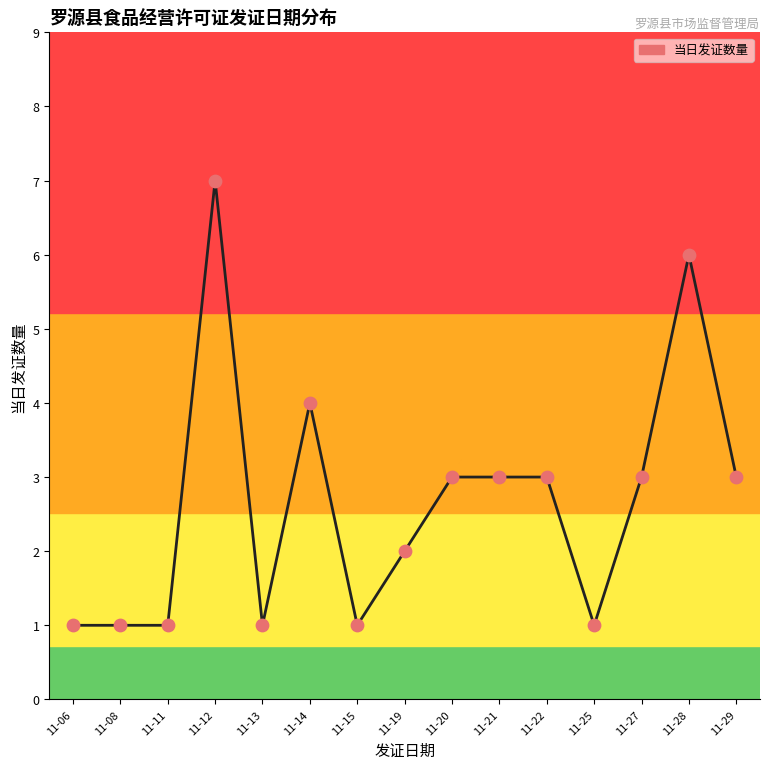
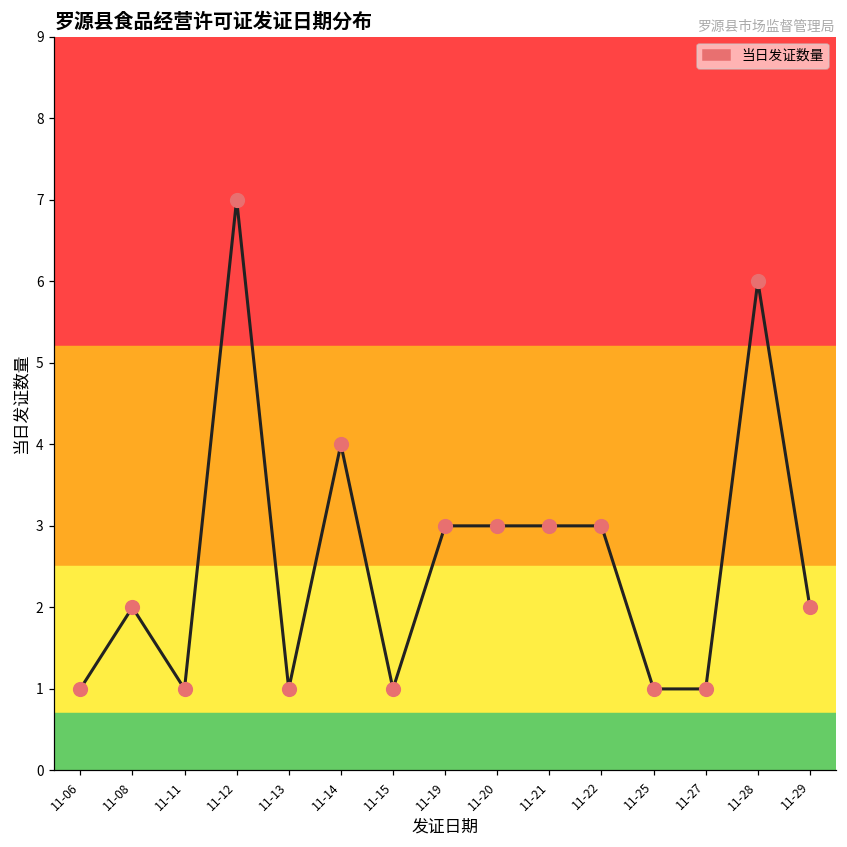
11-08: 1 -> 2
11-19: 2 -> 3
11-27: 3 -> 1
11-29: 3 -> 2
